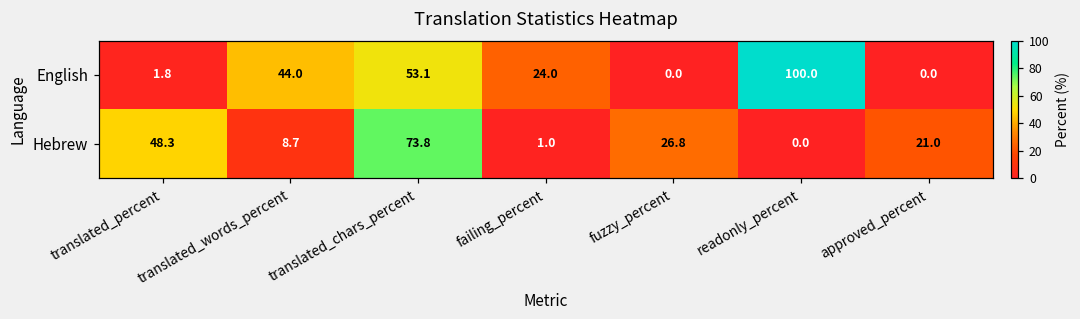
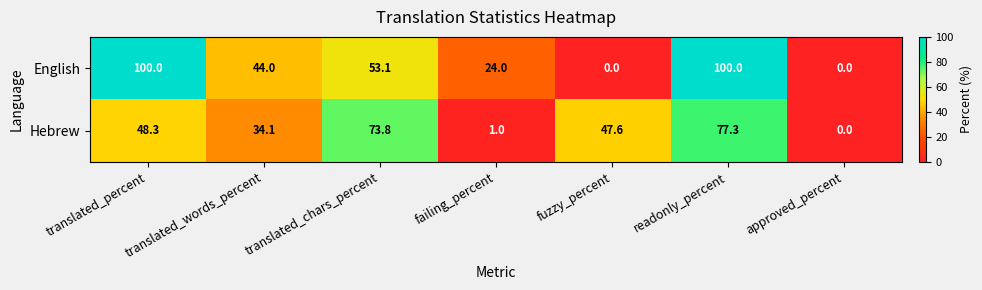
English, translated_percent: 1.8 -> 100.0
Hebrew, translated_words_percent: 8.7 -> 34.1
Hebrew, fuzzy_percent: 26.8 -> 47.6
Hebrew, readonly_percent: 0.0 -> 77.3
Hebrew, approved_percent: 21.0 -> 0.0
